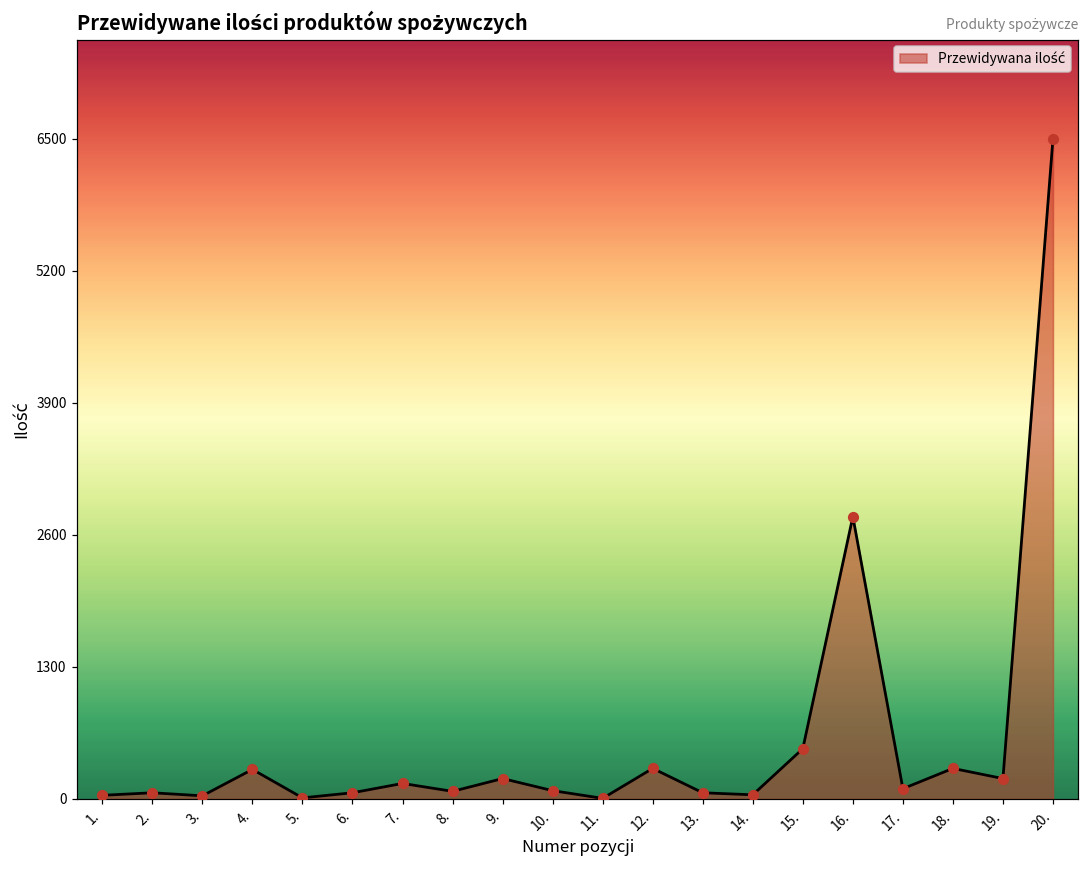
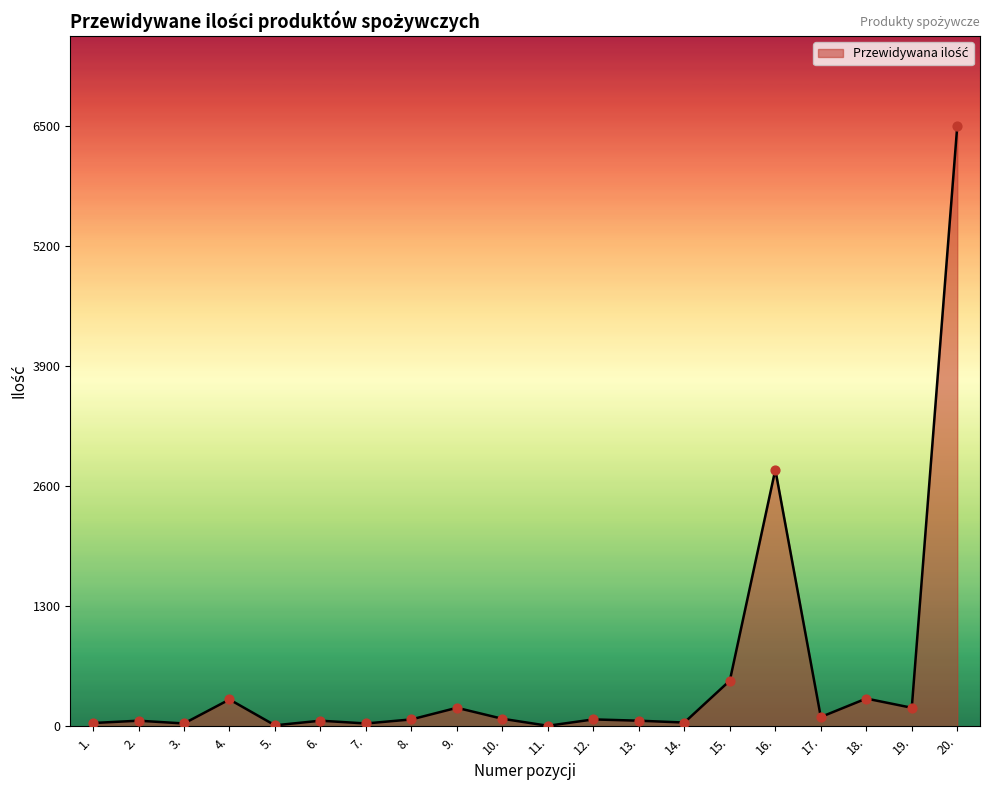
7.: 200 -> 0
12.: 300 -> 100
